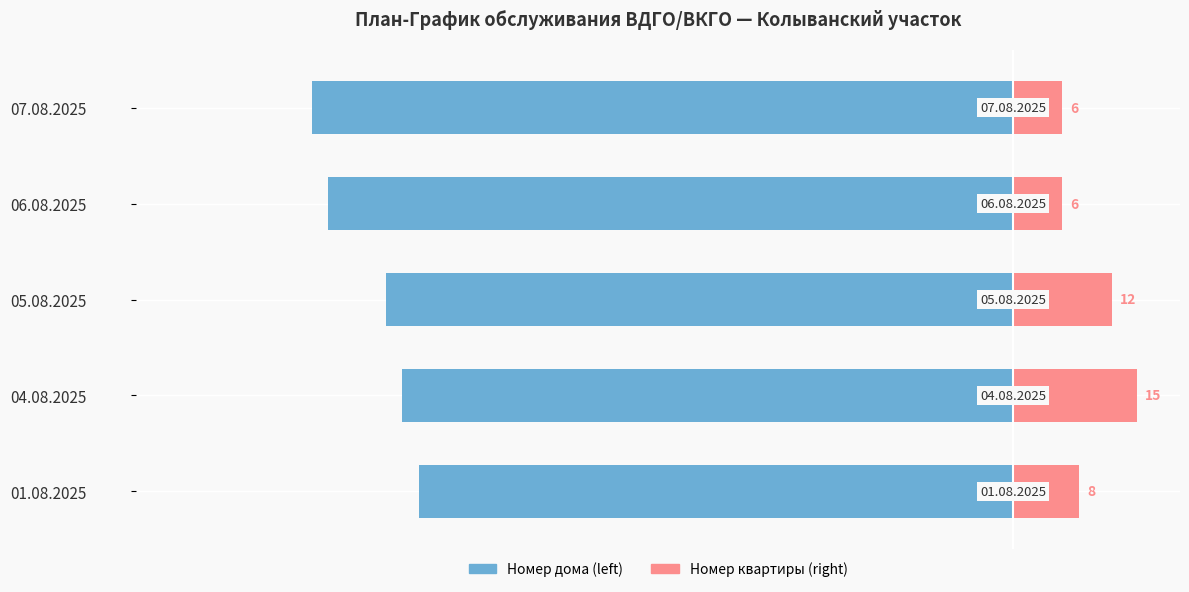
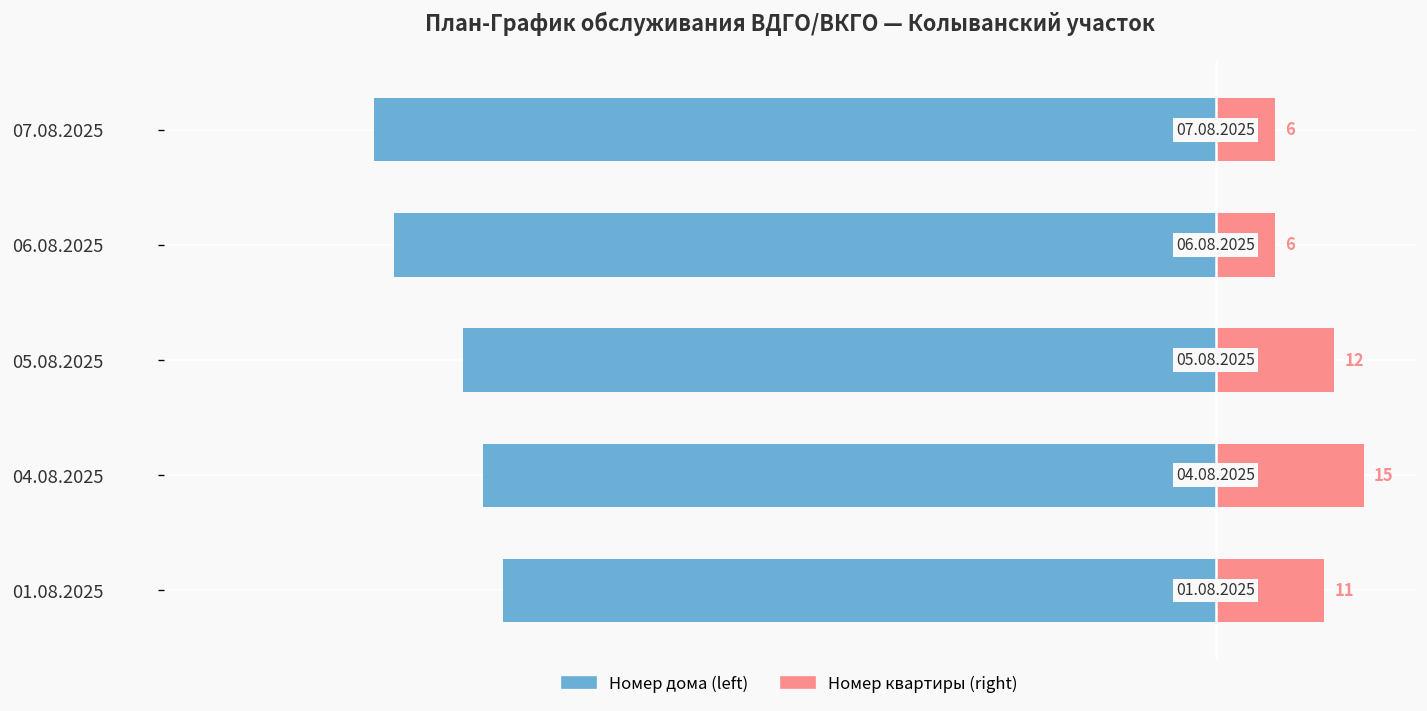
Номер квартиры (right), 01.08.2025: 8 -> 11
